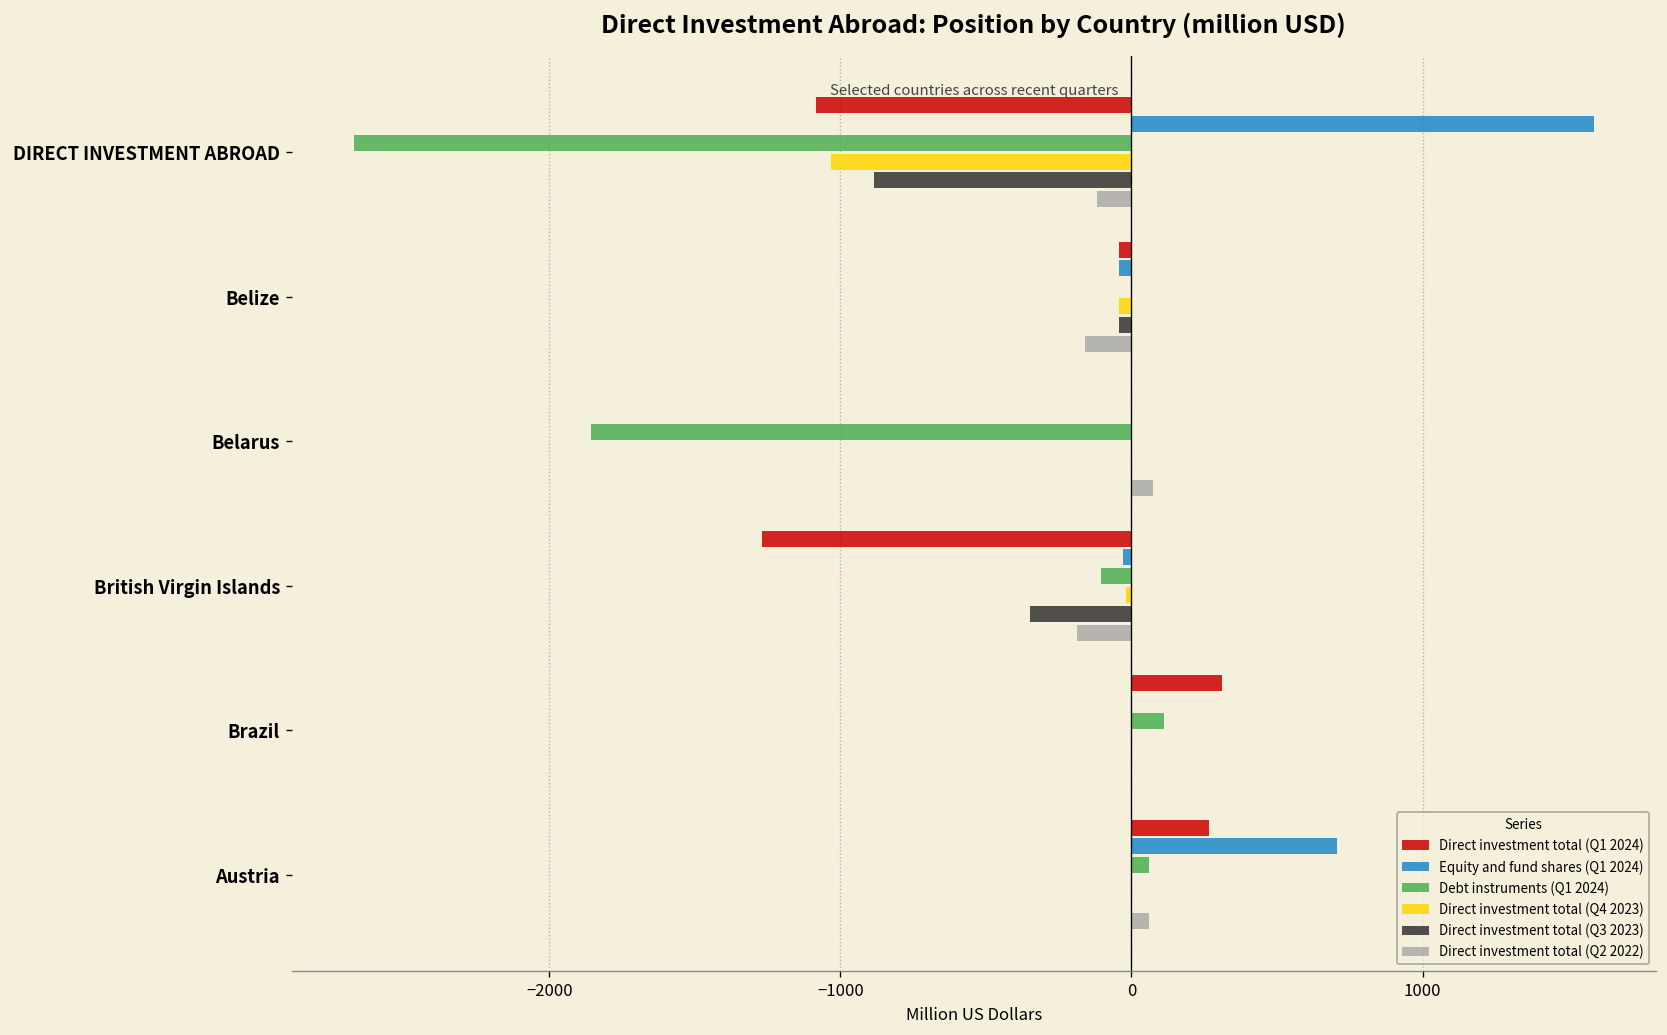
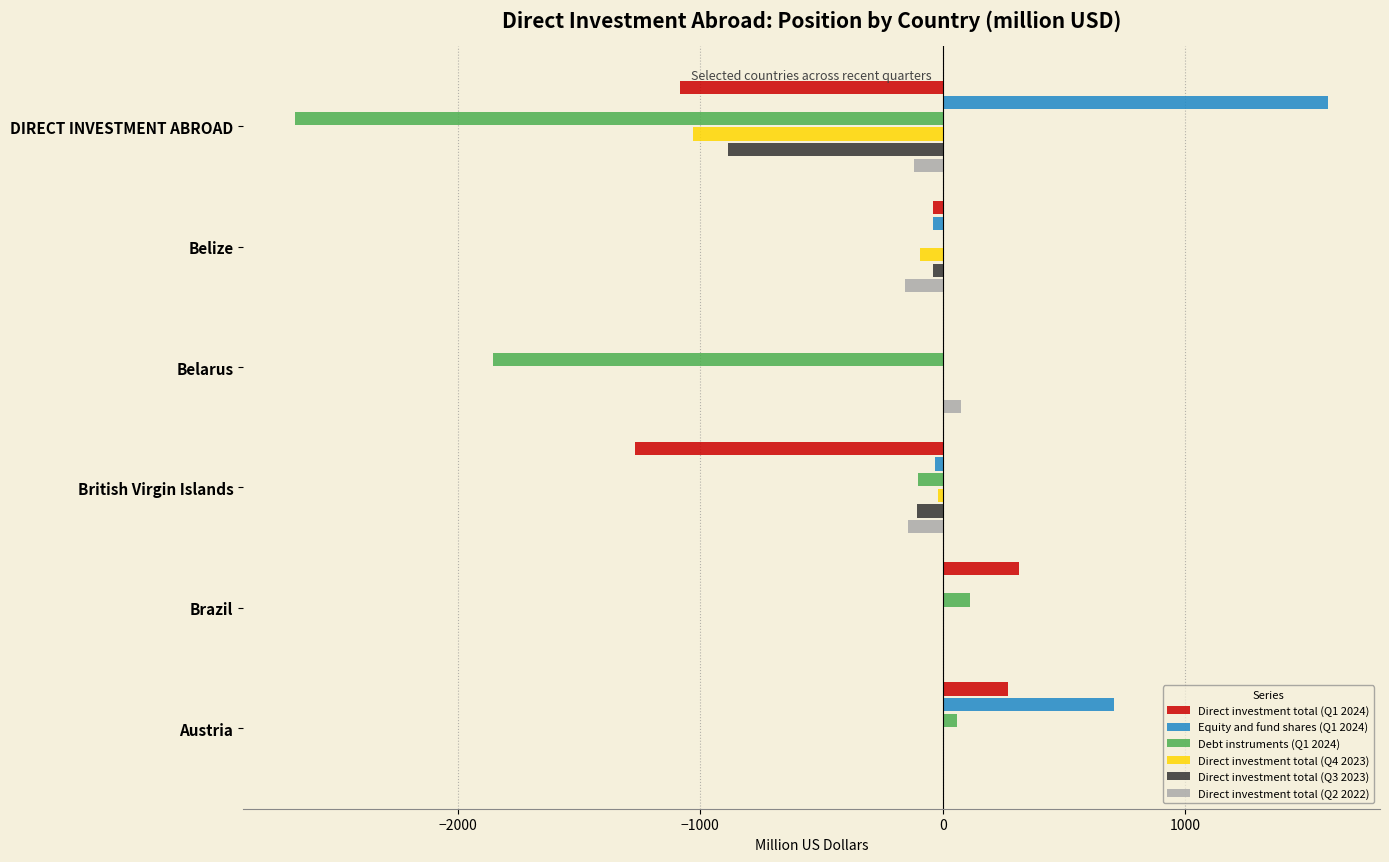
Direct investment total (Q4 2023), Belize: -40 -> -100
Direct investment total (Q3 2023), British Virgin Islands: -350 -> -110
Direct investment total (Q2 2022), British Virgin Islands: -190 -> -150
Direct investment total (Q2 2022), Austria: 60 -> 0
